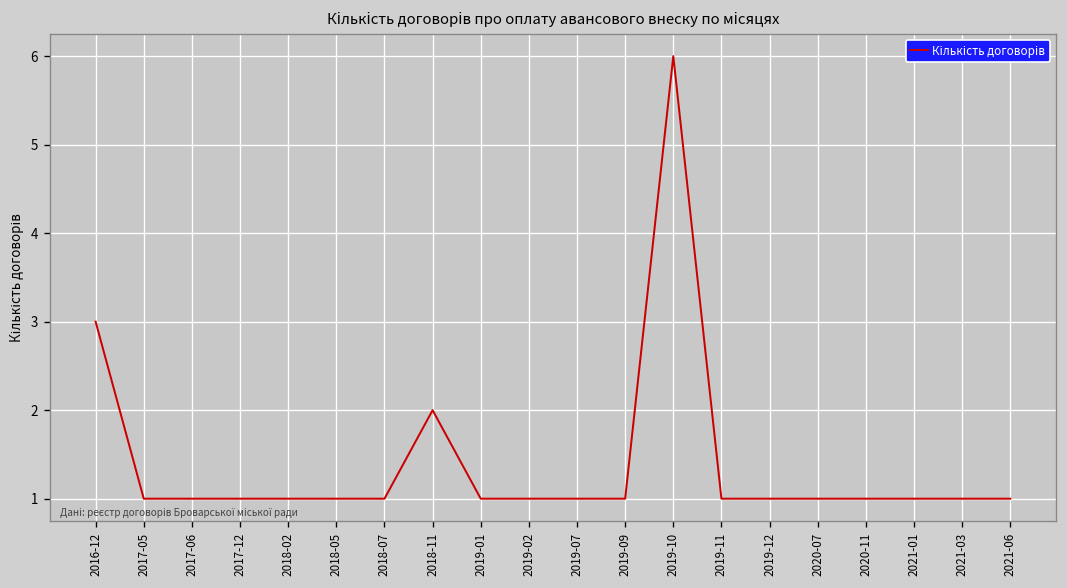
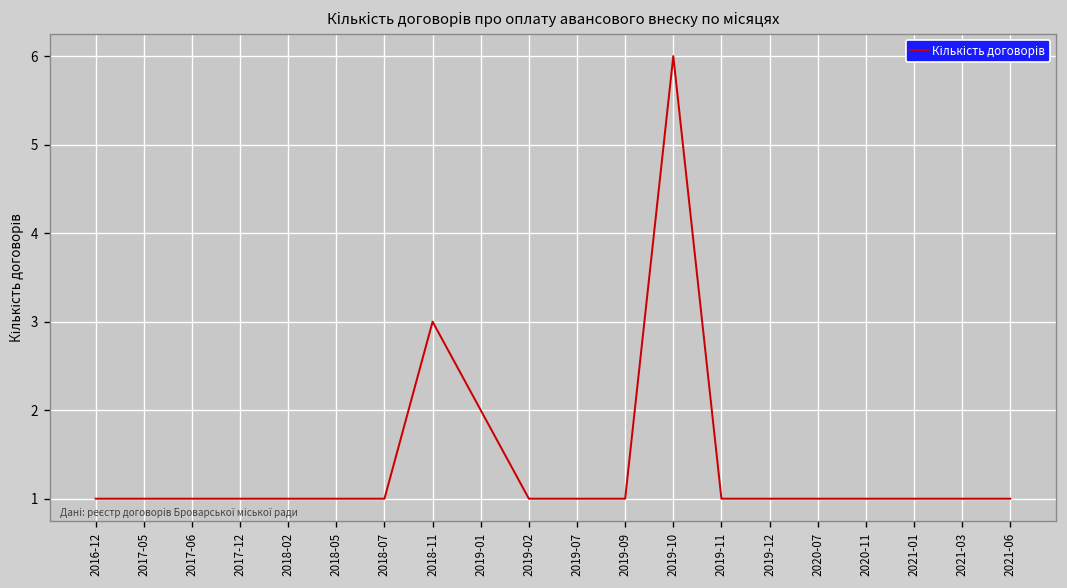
2016-12: 3 -> 1
2018-11: 2 -> 3
2019-01: 1 -> 2
